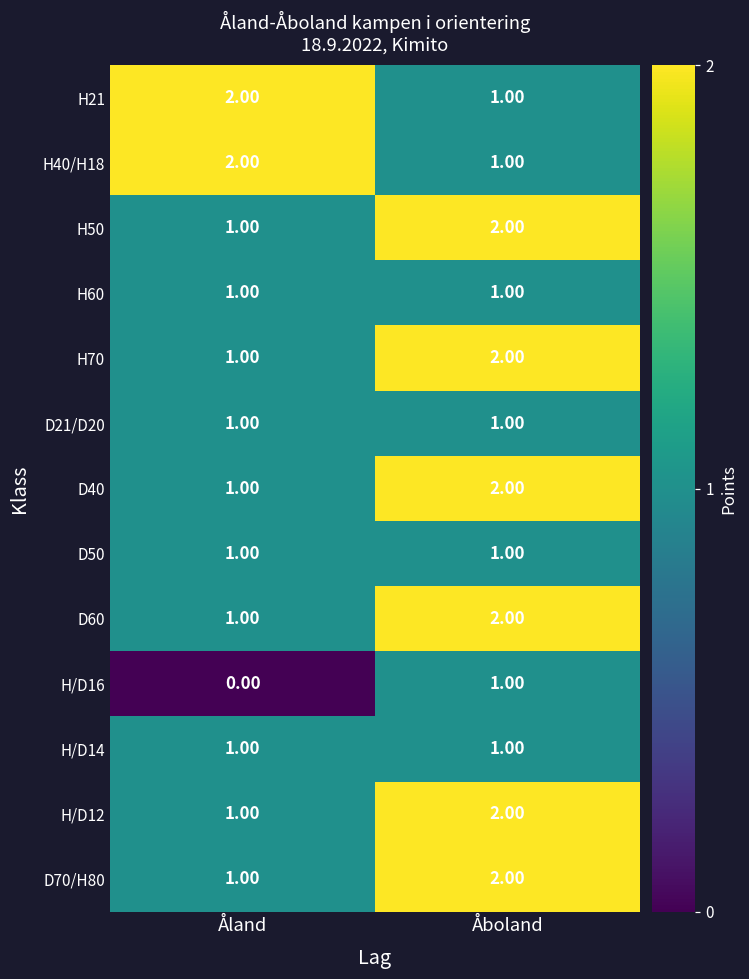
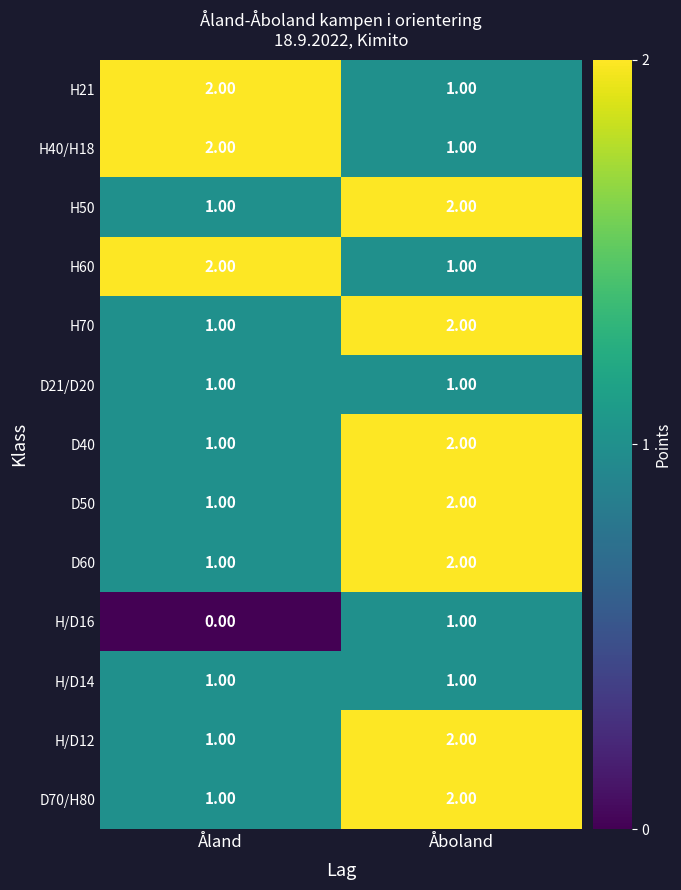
H60, Åland: 1.00 -> 2.00
D50, Åboland: 1.00 -> 2.00
